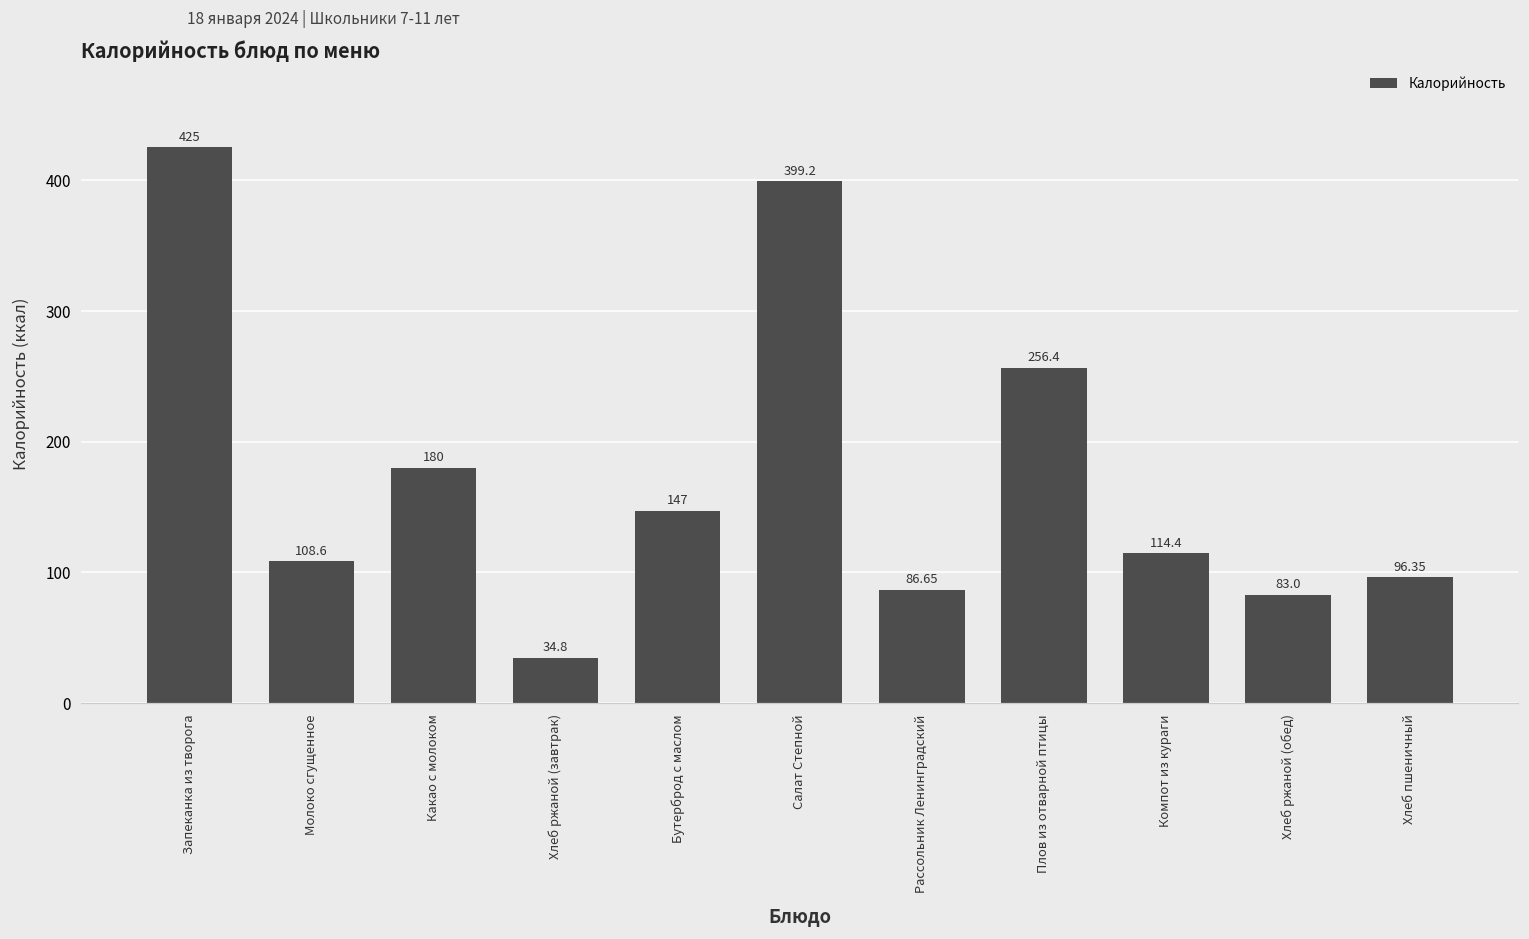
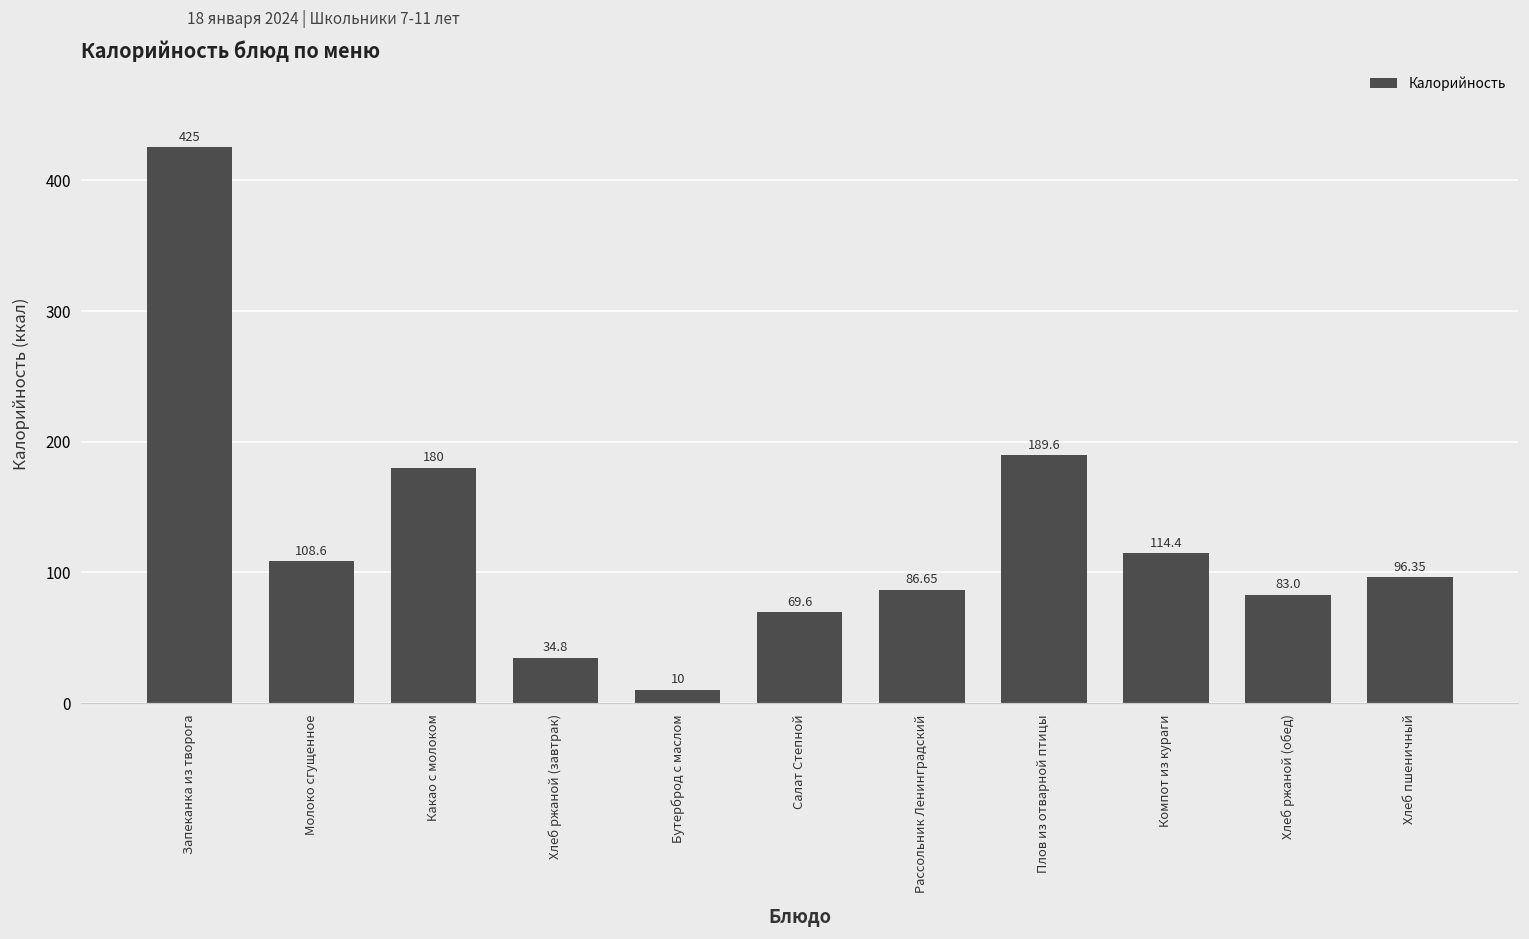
Бутерброд с маслом: 147 -> 10
Салат Степной: 399.2 -> 69.6
Плов из отварной птицы: 256.4 -> 189.6
